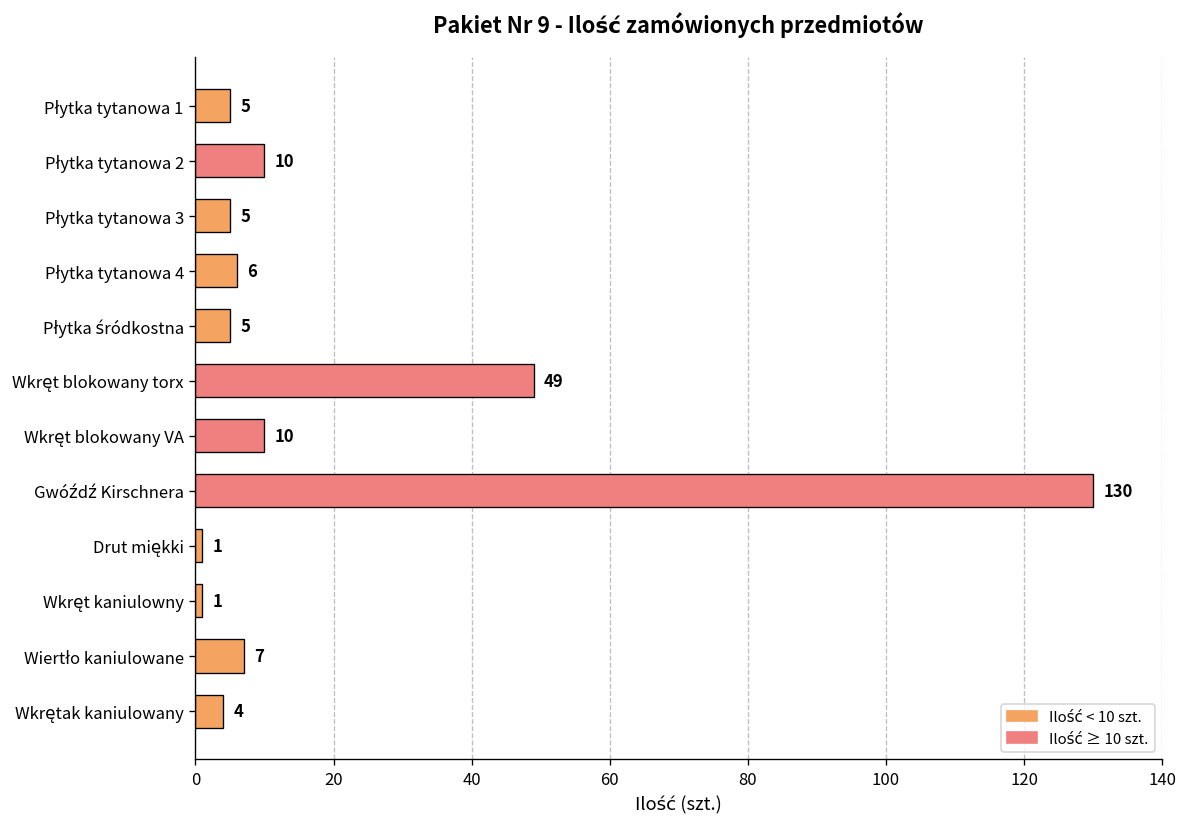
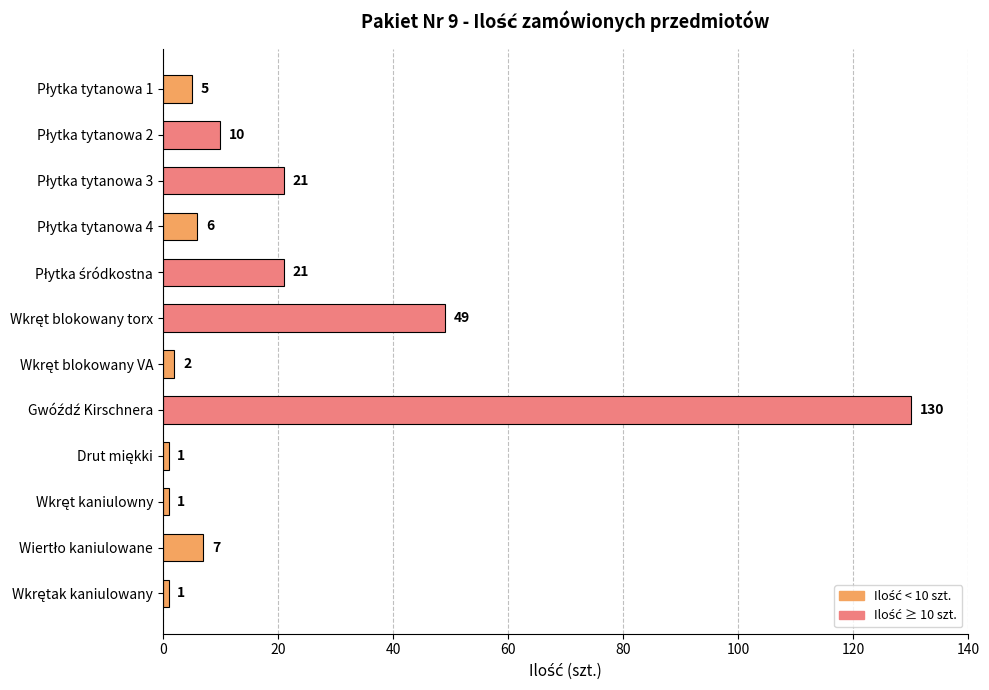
Płytka tytanowa 3: 5 -> 21
Płytka śródkostna: 5 -> 21
Wkręt blokowany VA: 10 -> 2
Wkrętak kaniulowany: 4 -> 1
